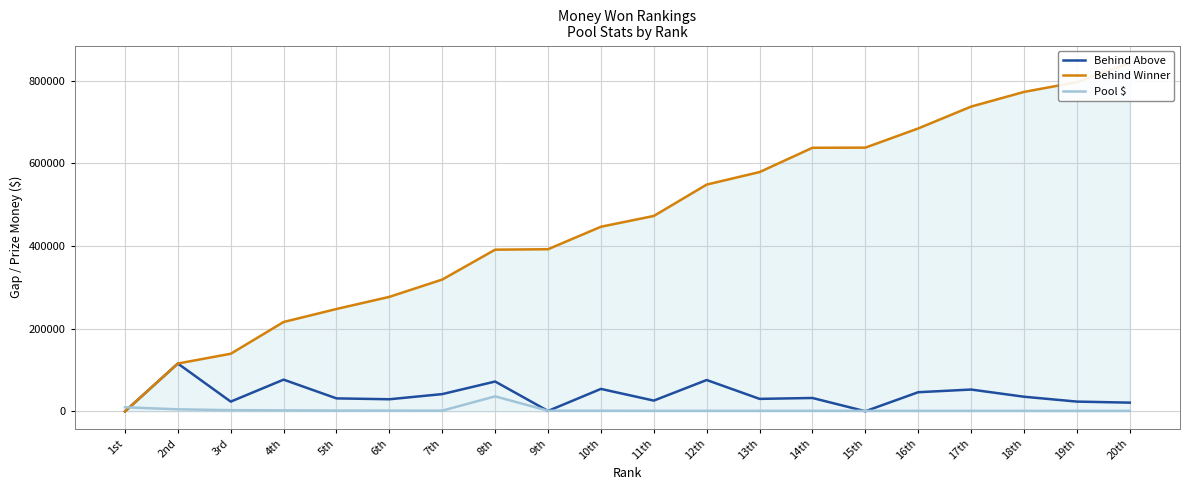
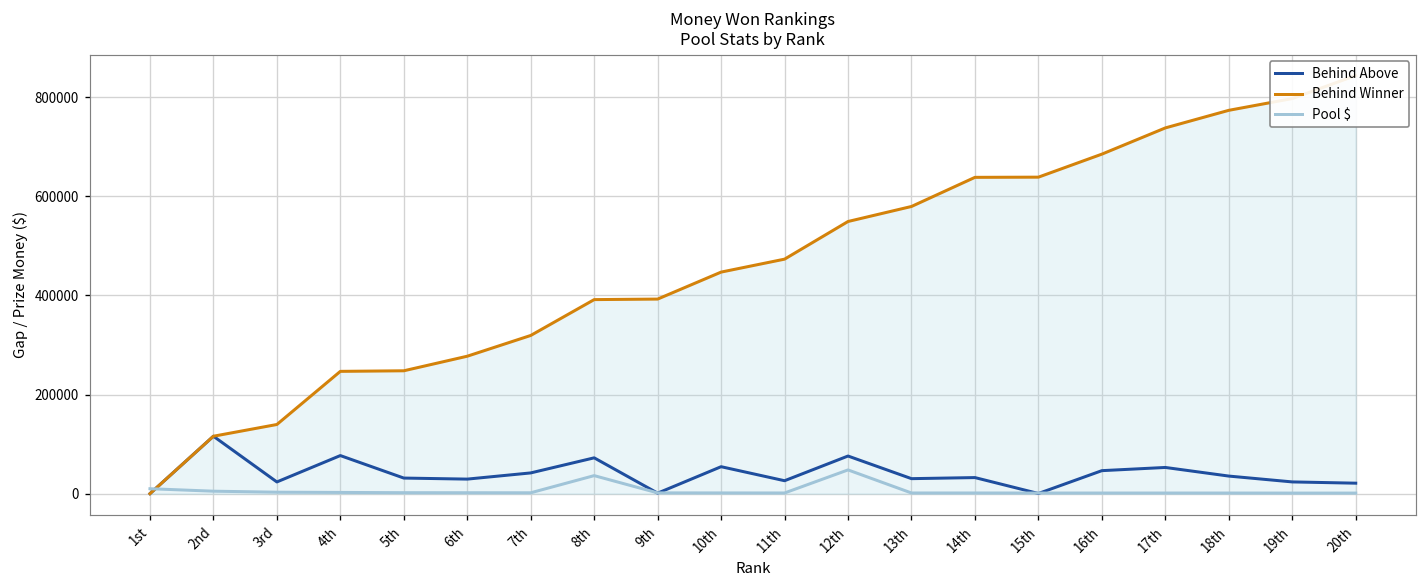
Behind Winner, 4th: 220000 -> 250000
Pool $, 12th: 0 -> 50000
